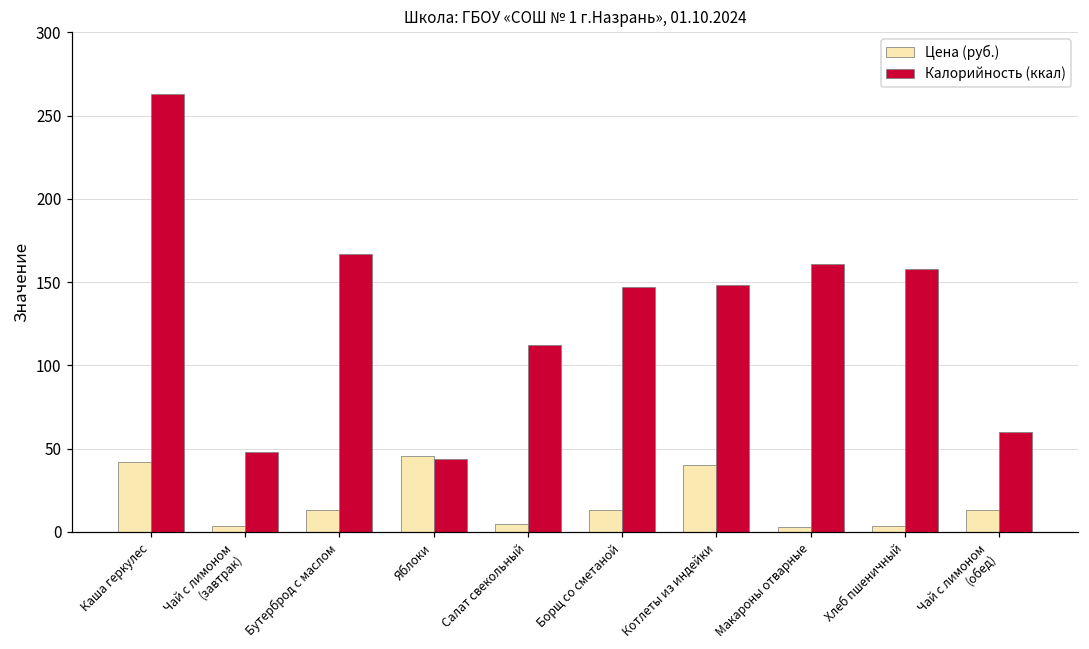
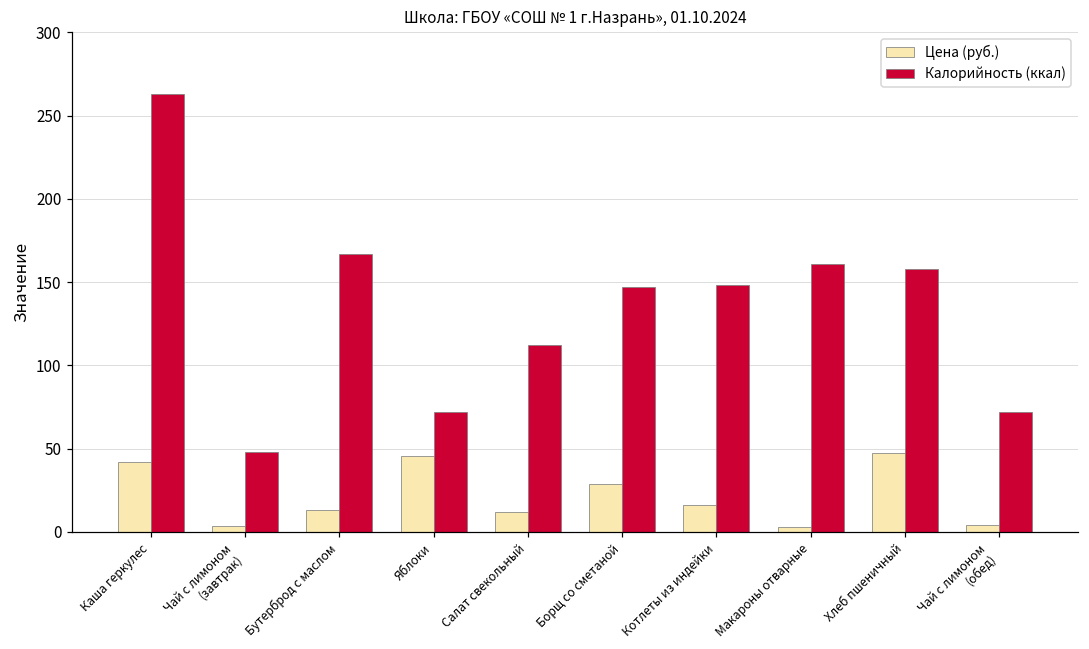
Калорийность (ккал), Яблоки: 44 -> 72
Цена (руб.), Салат свекольный: 5 -> 12
Цена (руб.), Борщ со сметаной: 13 -> 29
Цена (руб.), Котлеты из индейки: 40 -> 16
Цена (руб.), Хлеб пшеничный: 4 -> 47
Цена (руб.), Чай с лимоном (обед): 13 -> 4
Калорийность (ккал), Чай с лимоном (обед): 60 -> 72
